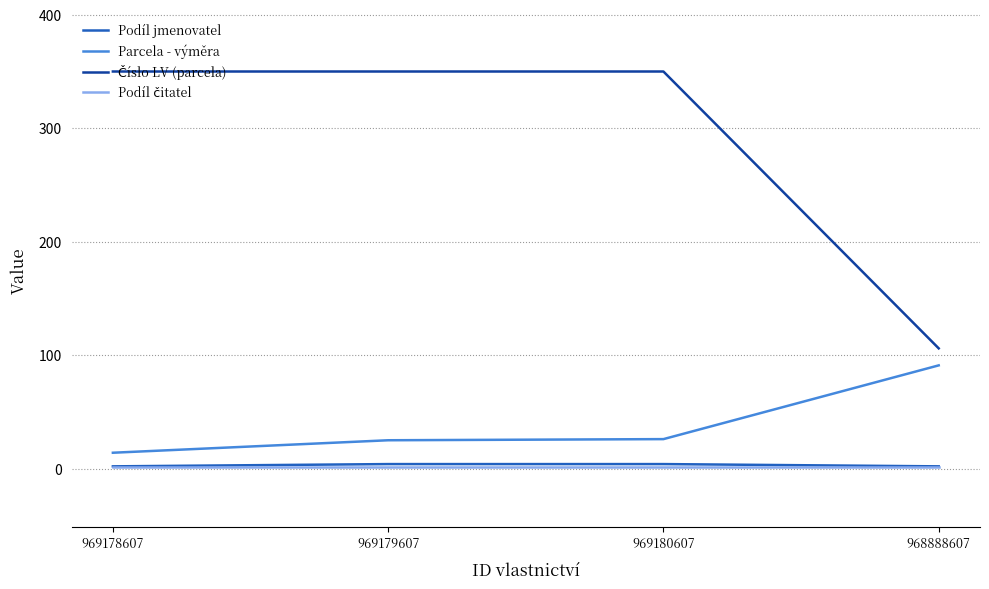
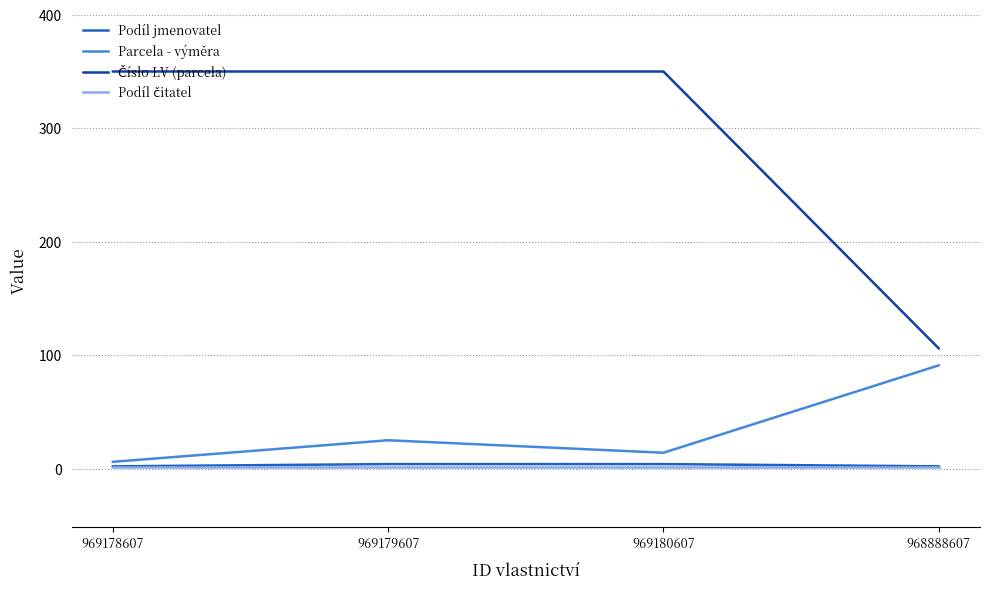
Parcela - výměra, 969178607: 14 -> 6
Parcela - výměra, 969180607: 26 -> 14
